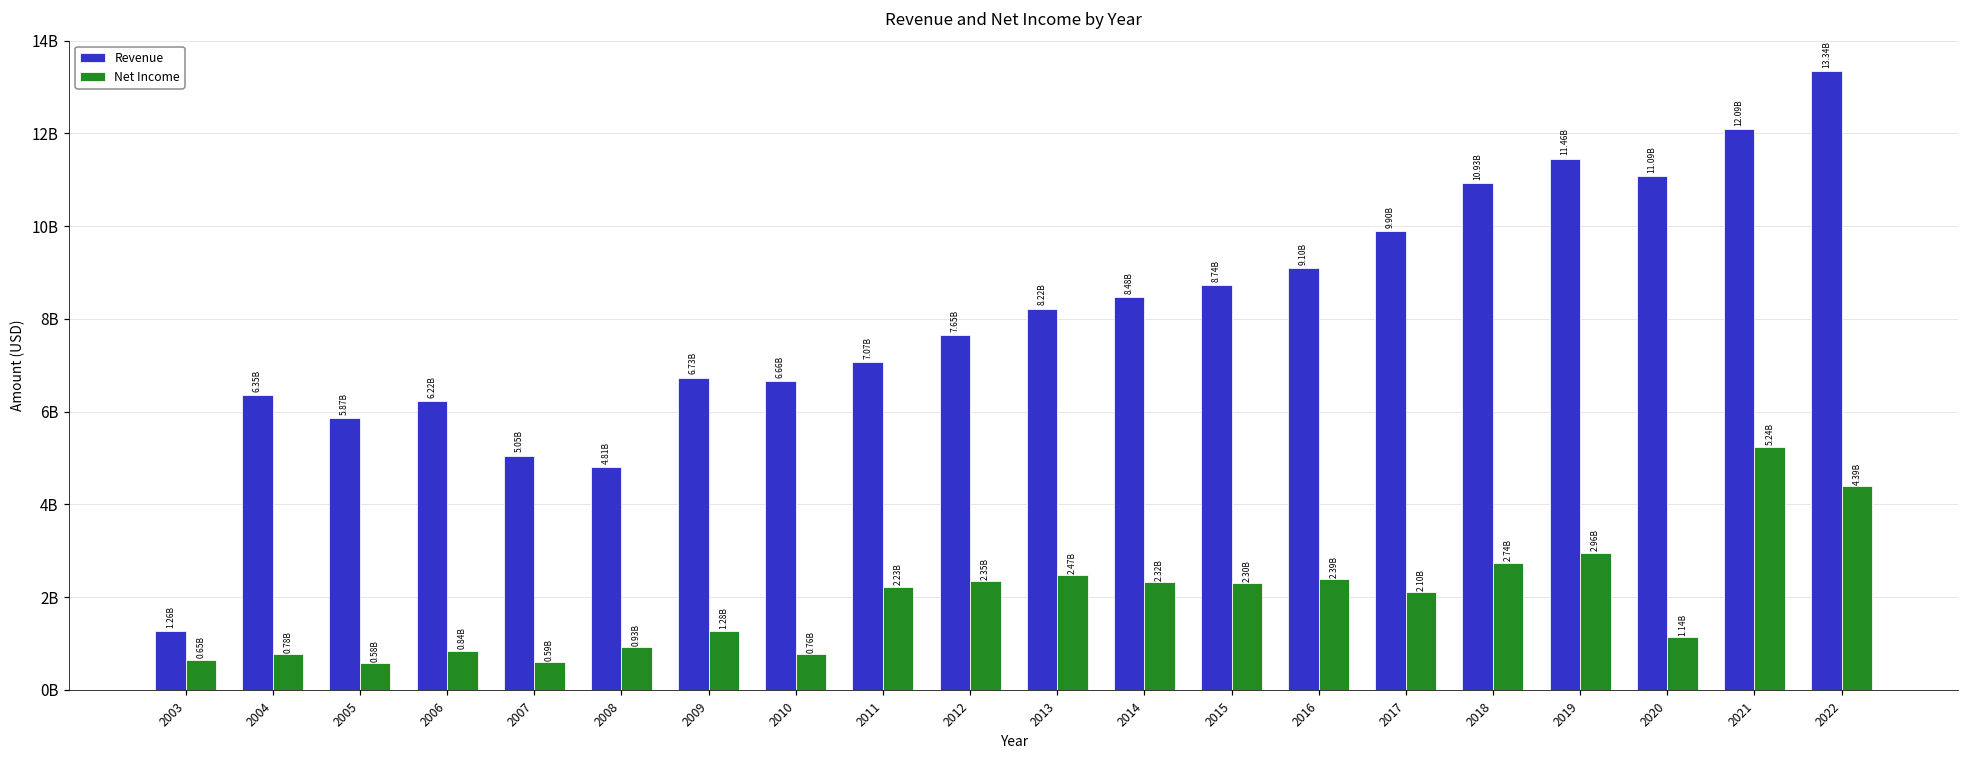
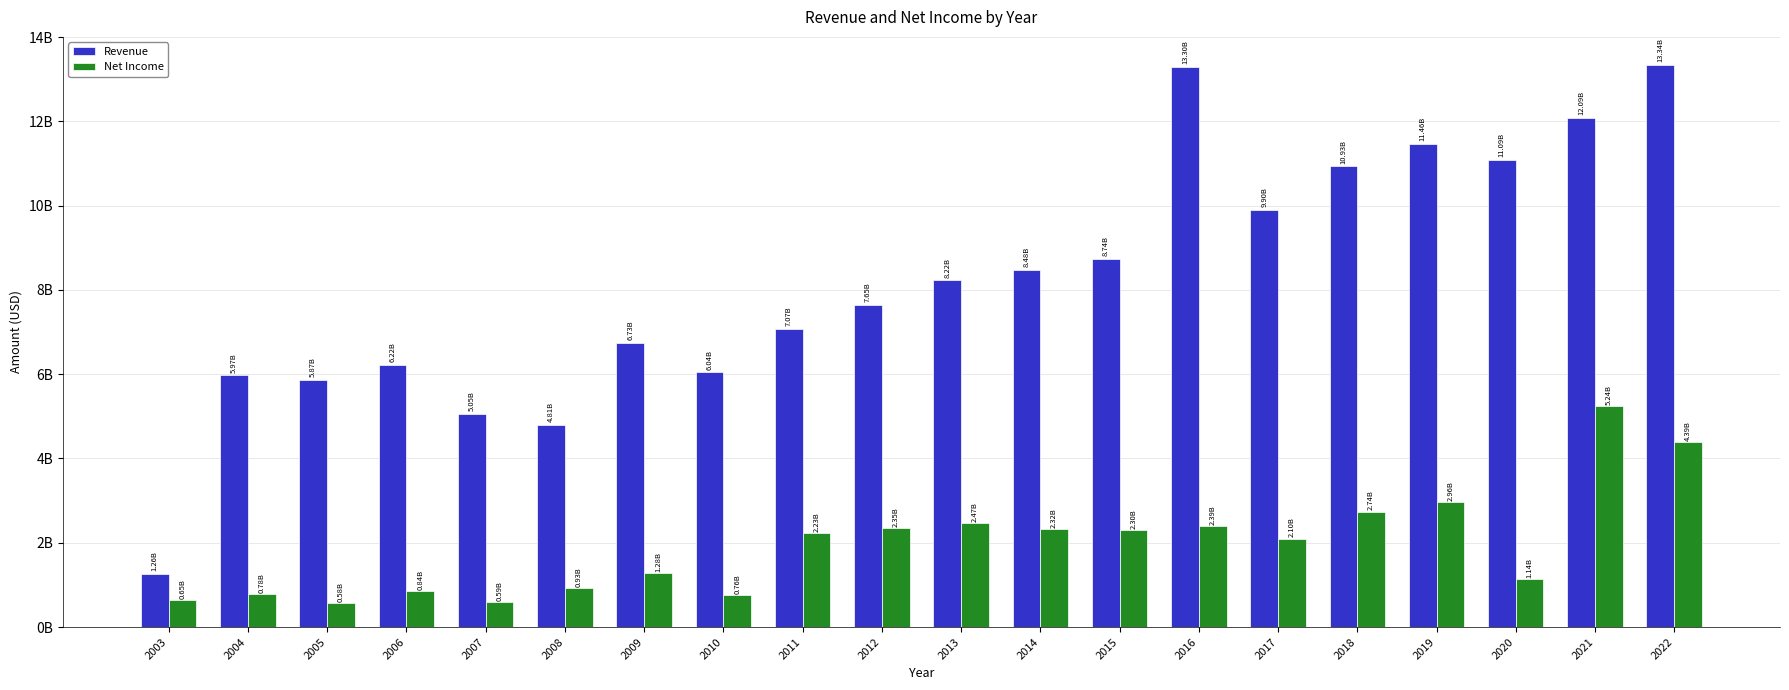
Revenue, 2004: 6.35B -> 5.97B
Revenue, 2010: 6.66B -> 6.04B
Revenue, 2016: 9.10B -> 13.30B
